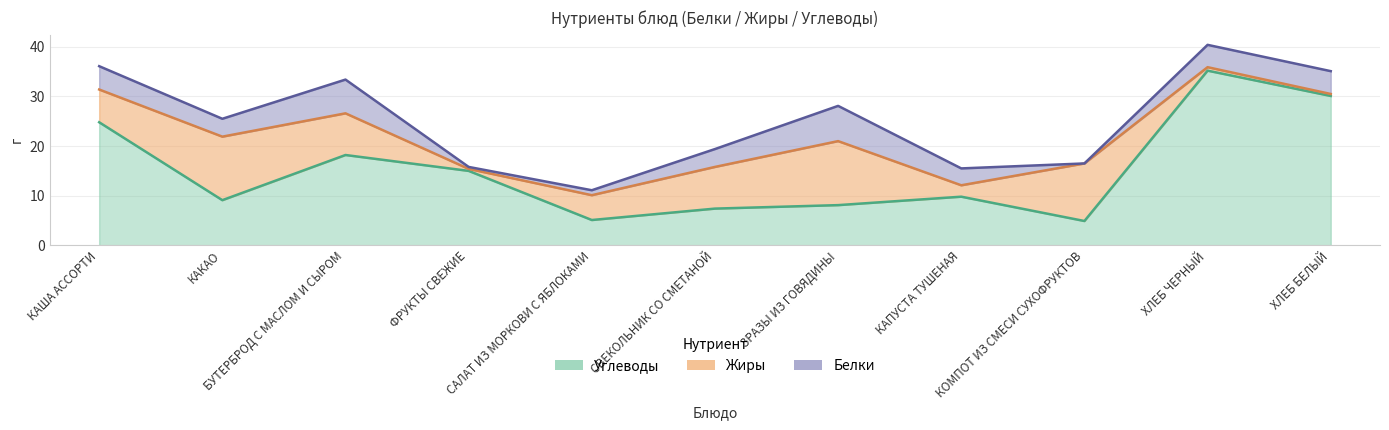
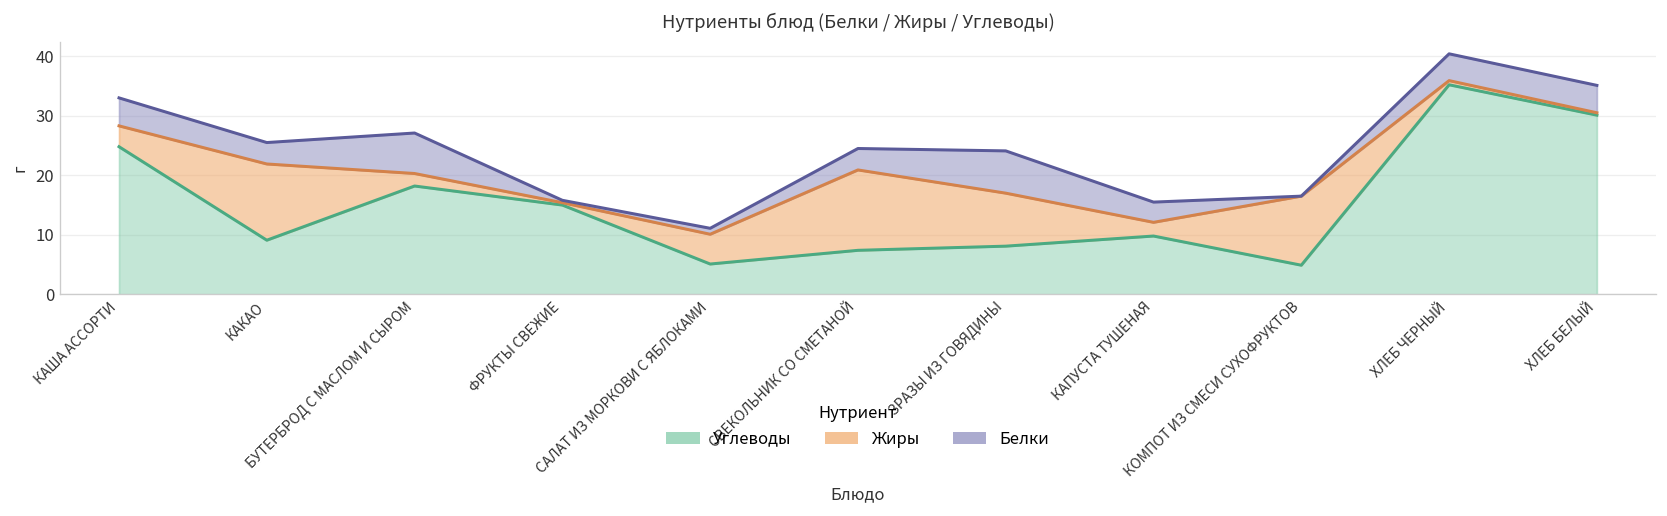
Жиры, КАША АССОРТИ: 7 -> 4
Жиры, БУТЕРБРОД С МАСЛОМ И СЫРОМ: 8 -> 2
Жиры, СВЕКОЛЬНИК СО СМЕТАНОЙ: 8 -> 13
Жиры, ЗРАЗЫ ИЗ ГОВЯДИНЫ: 13 -> 9
